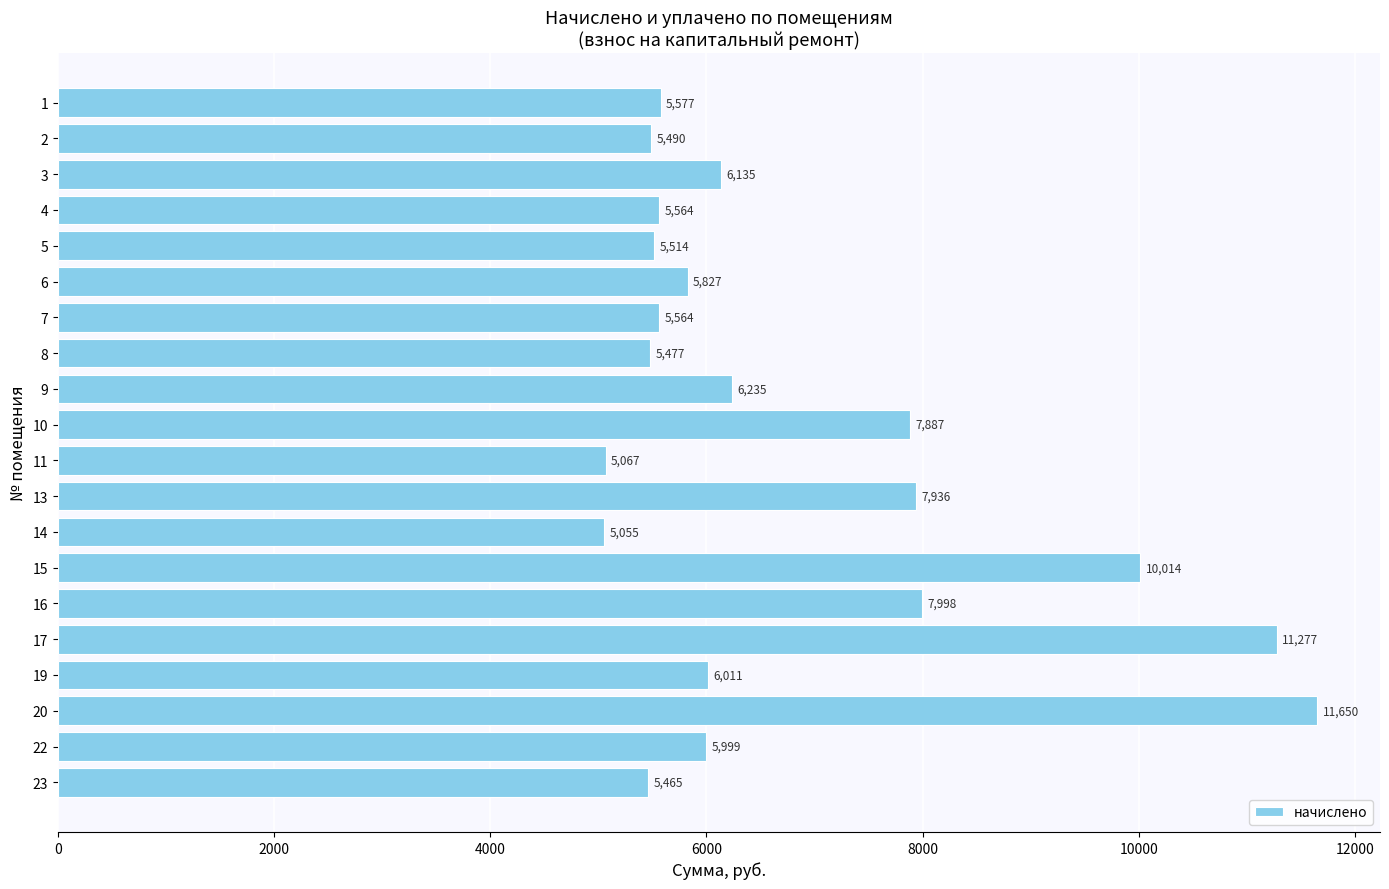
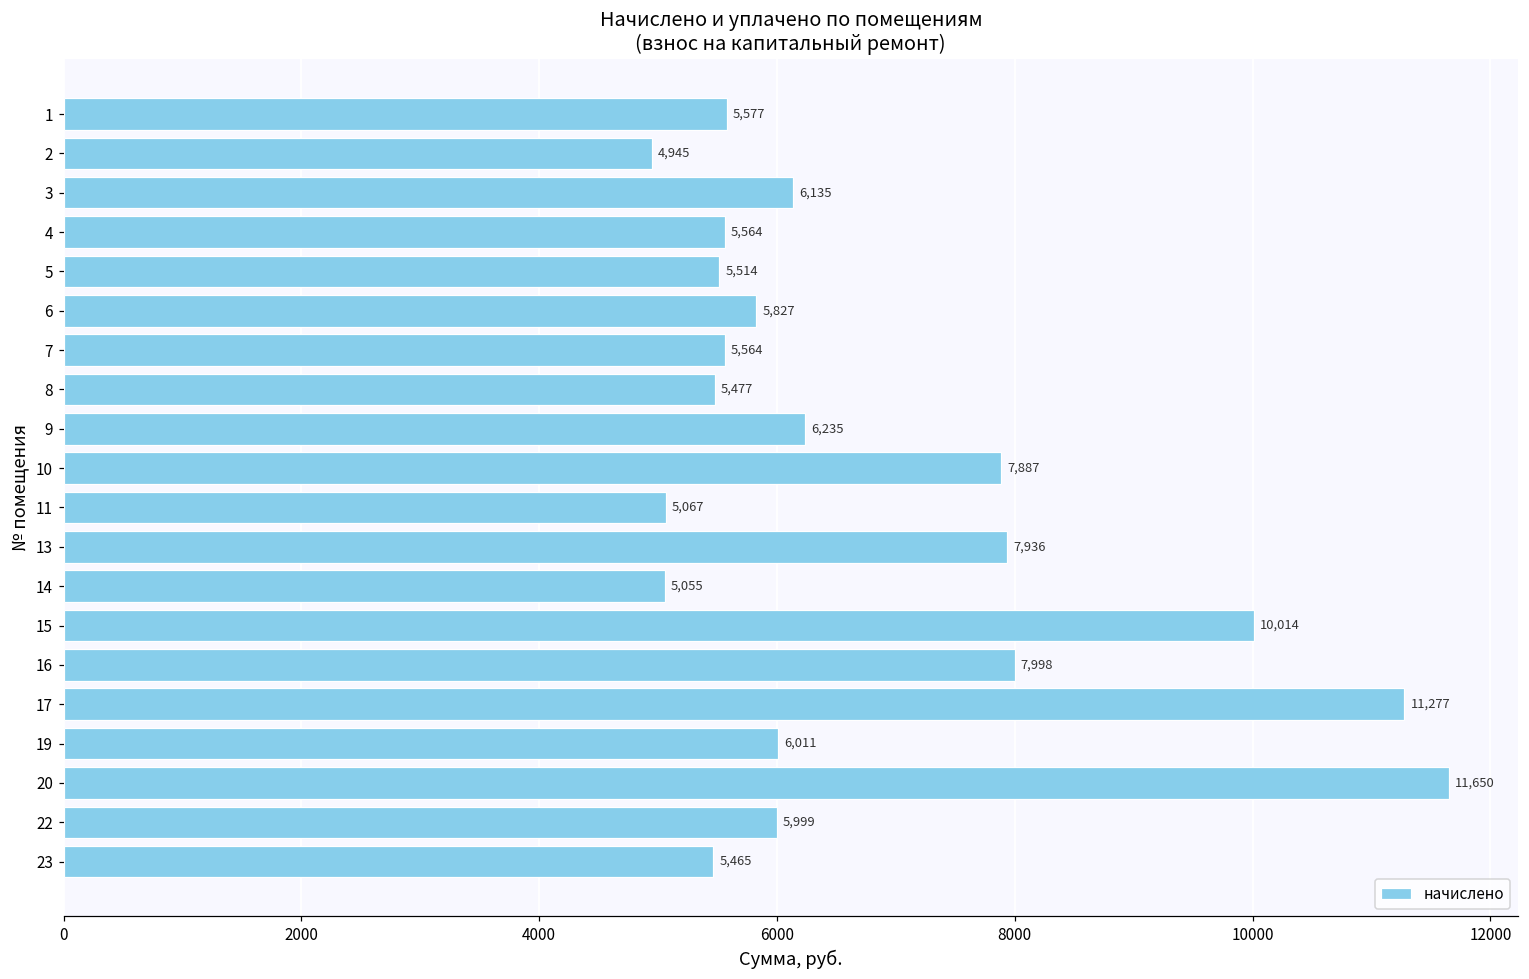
2: 5,490 -> 4,945
